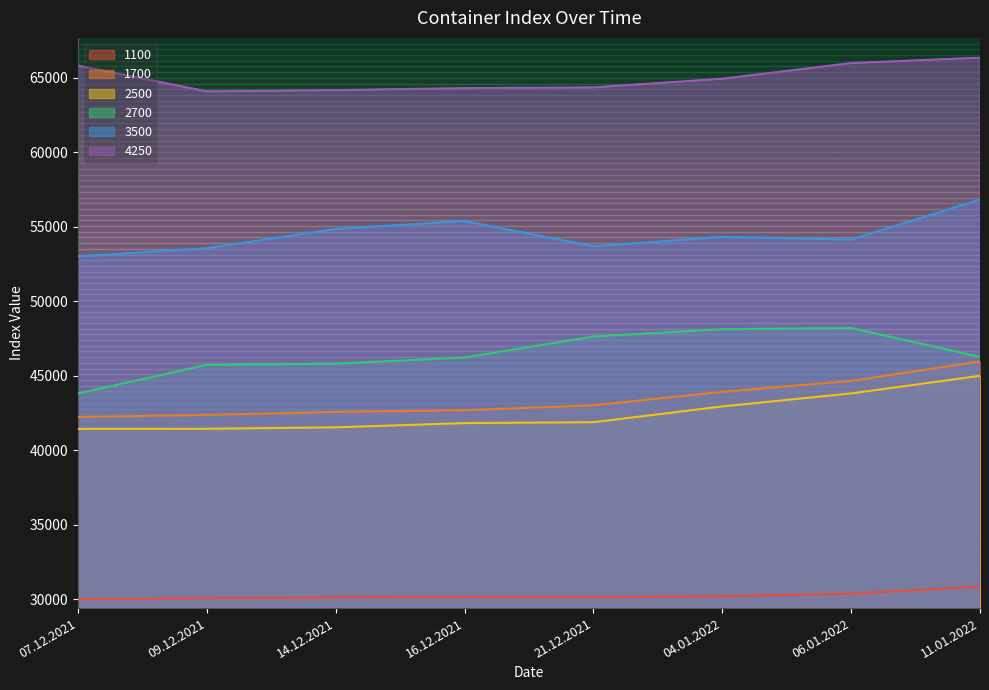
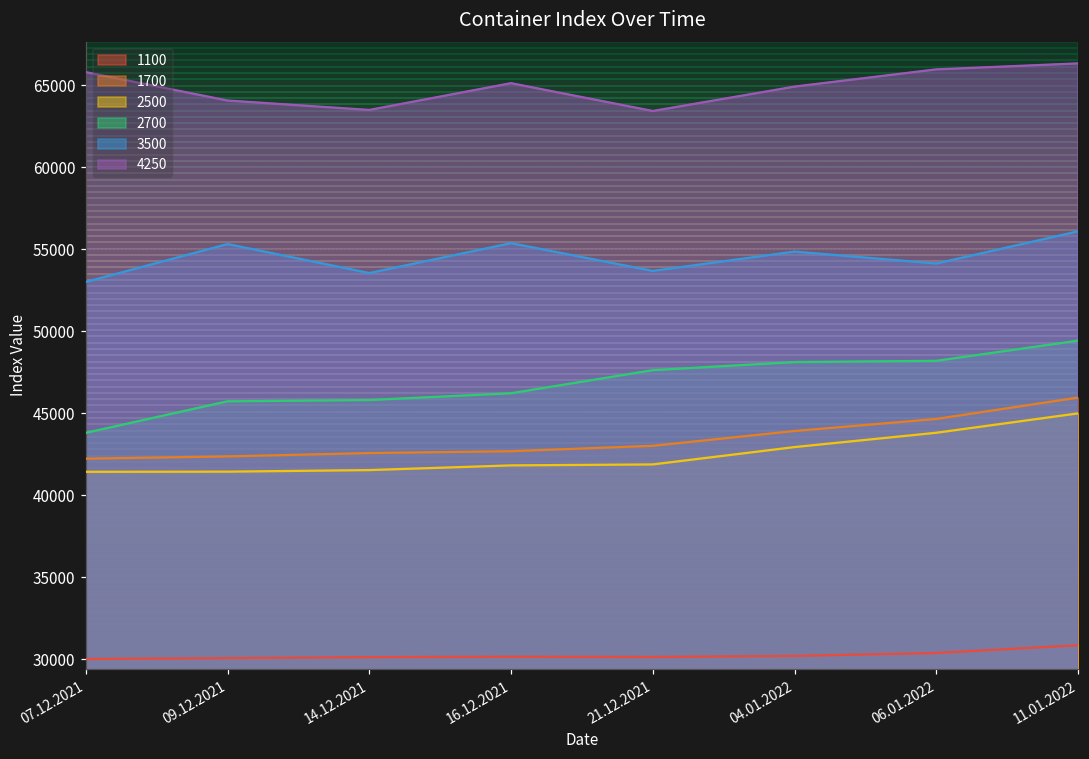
3500, 09.12.2021: 53600 -> 55300
3500, 14.12.2021: 54800 -> 53600
4250, 14.12.2021: 64200 -> 63500
4250, 16.12.2021: 64300 -> 65100
4250, 21.12.2021: 64300 -> 63400
3500, 04.01.2022: 54300 -> 54900
2700, 11.01.2022: 46300 -> 49400
3500, 11.01.2022: 56800 -> 56100
